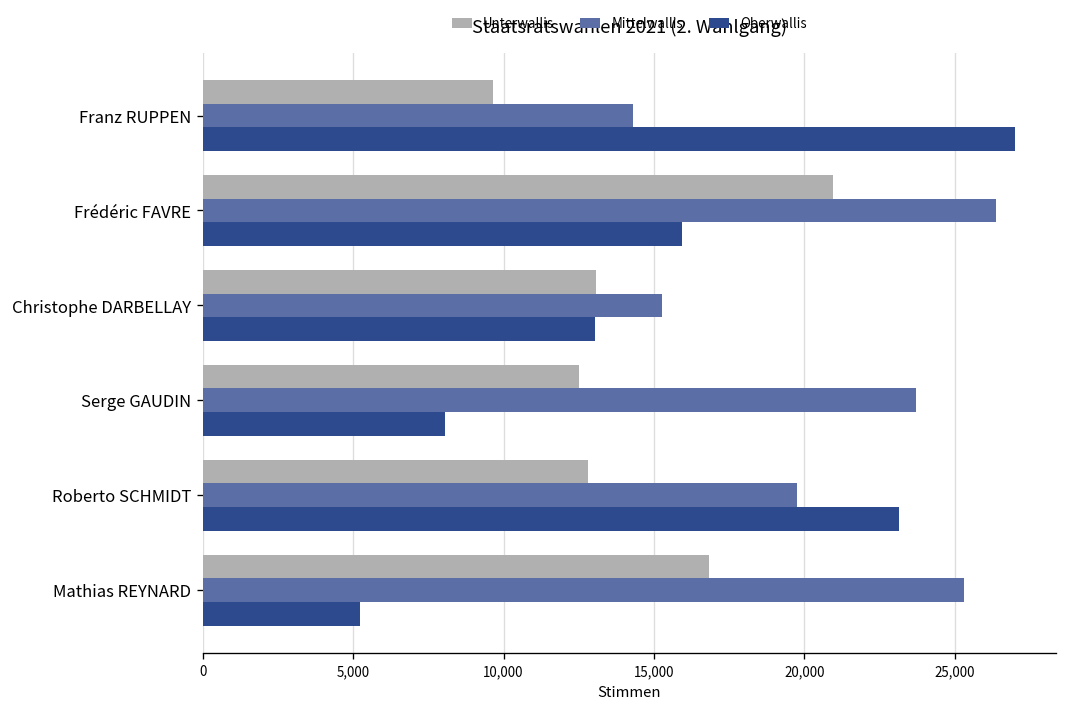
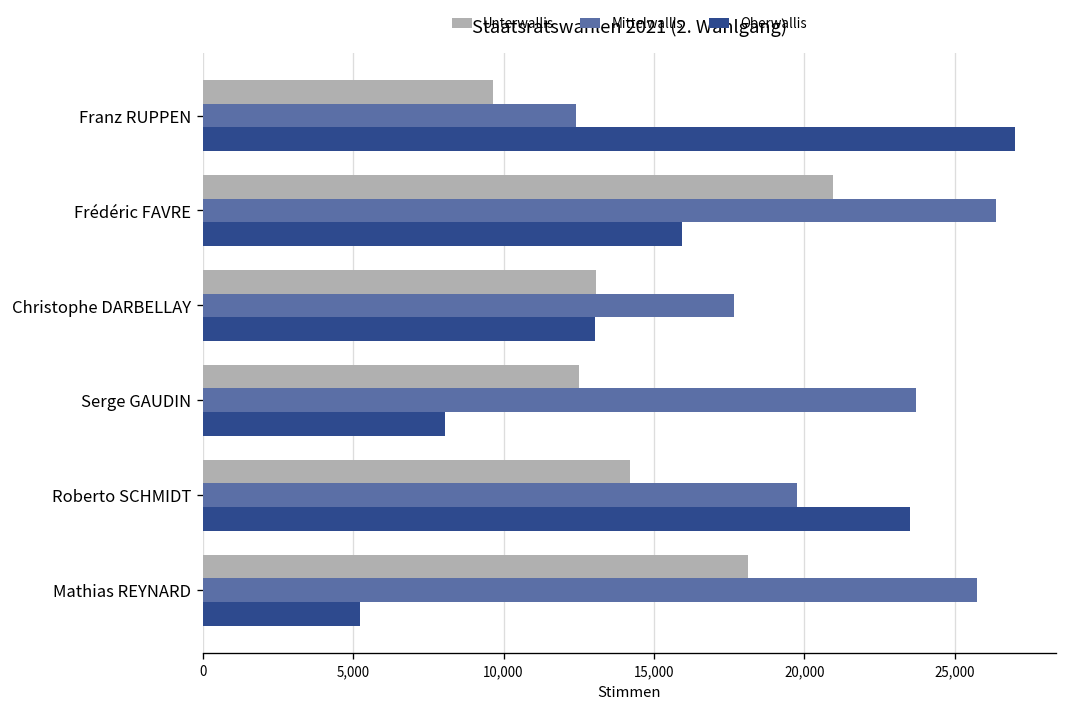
Mittelwallis, Franz RUPPEN: 14,300 -> 12,400
Mittelwallis, Christophe DARBELLAY: 15,300 -> 17,700
Unterwallis, Roberto SCHMIDT: 12,800 -> 14,200
Oberwallis, Roberto SCHMIDT: 23,100 -> 23,500
Unterwallis, Mathias REYNARD: 16,800 -> 18,100
Mittelwallis, Mathias REYNARD: 25,300 -> 25,700
